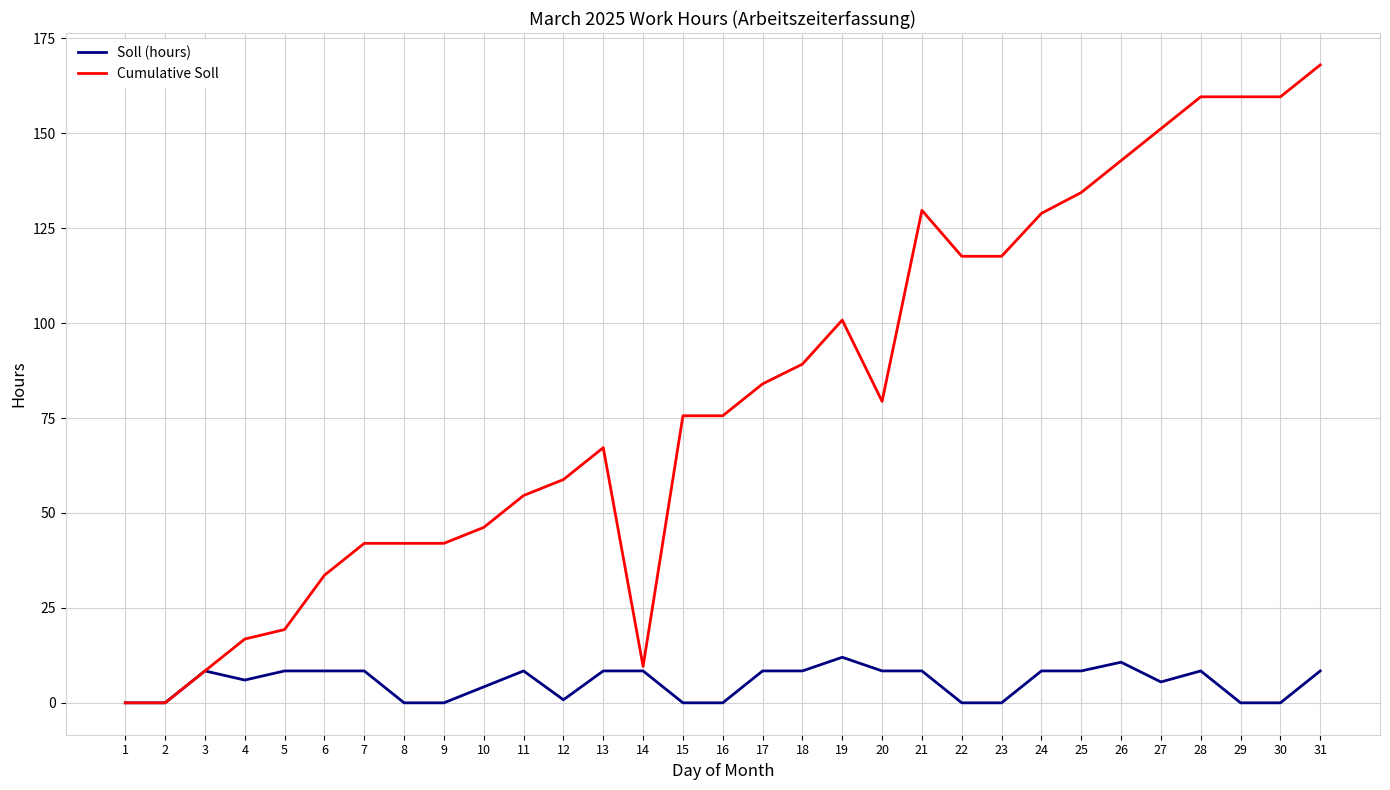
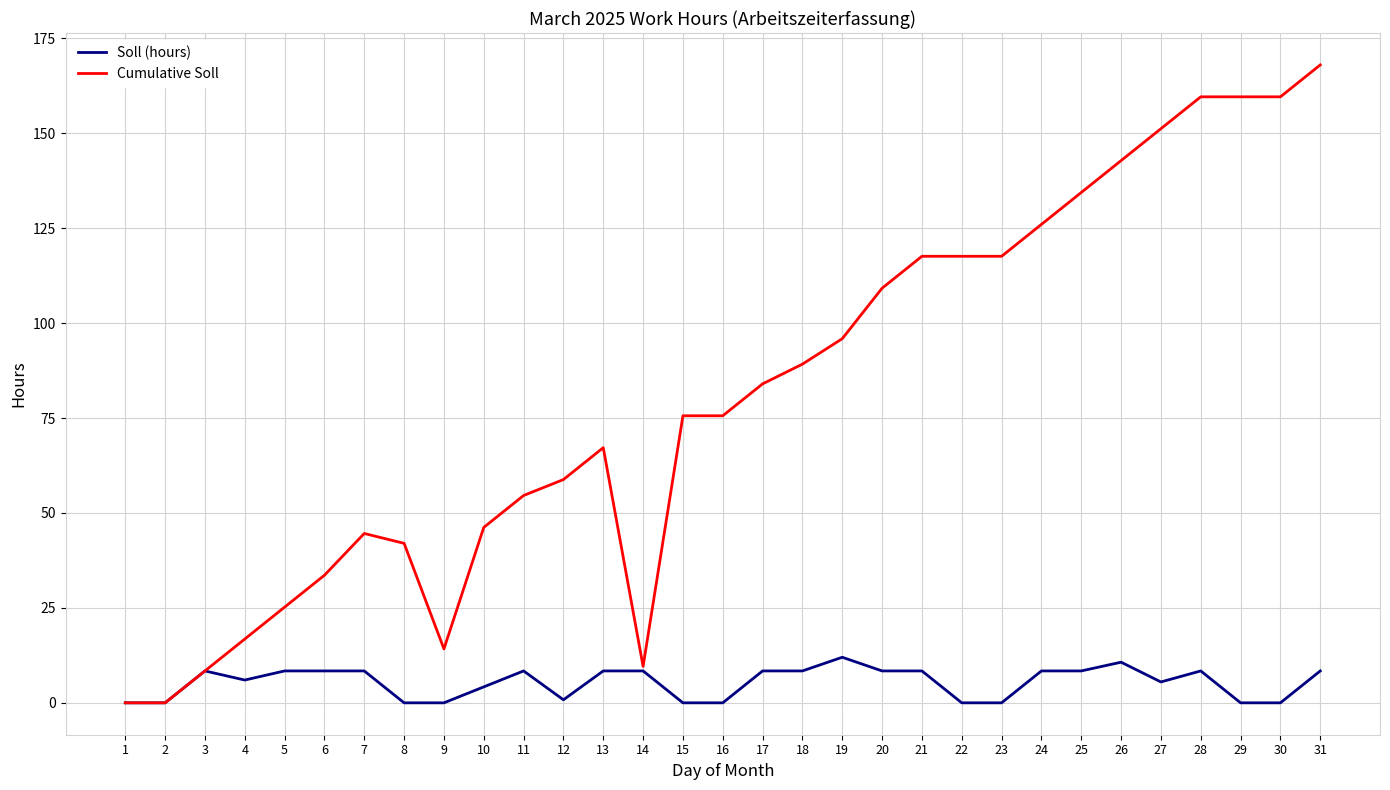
Cumulative Soll, 5: 19 -> 25
Cumulative Soll, 7: 42 -> 45
Cumulative Soll, 9: 42 -> 14
Cumulative Soll, 19: 101 -> 96
Cumulative Soll, 20: 79 -> 109
Cumulative Soll, 21: 130 -> 118
Cumulative Soll, 24: 129 -> 126
